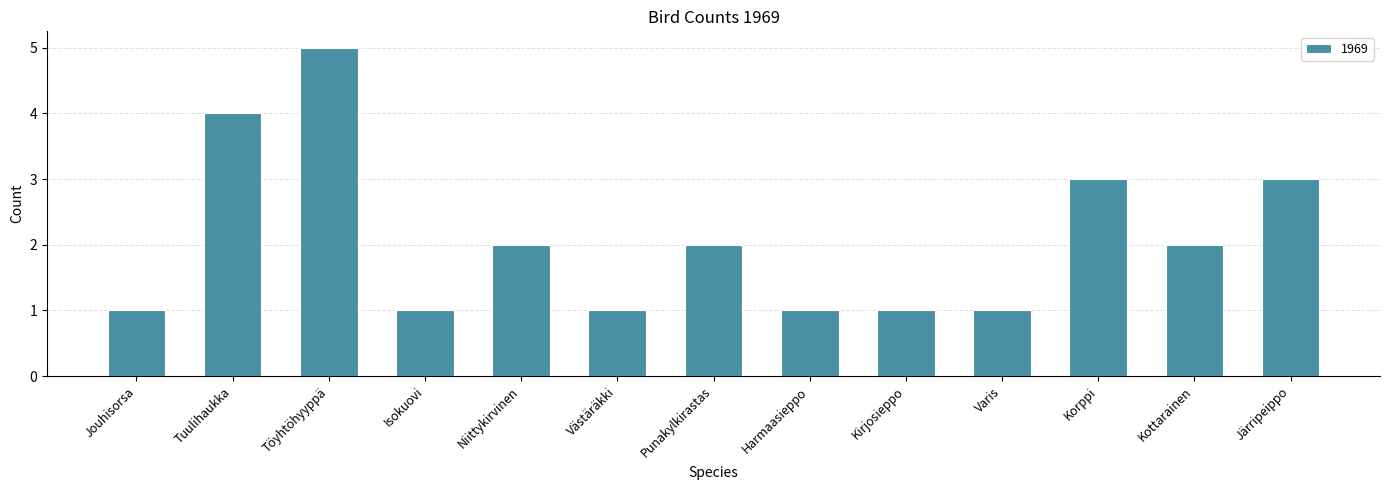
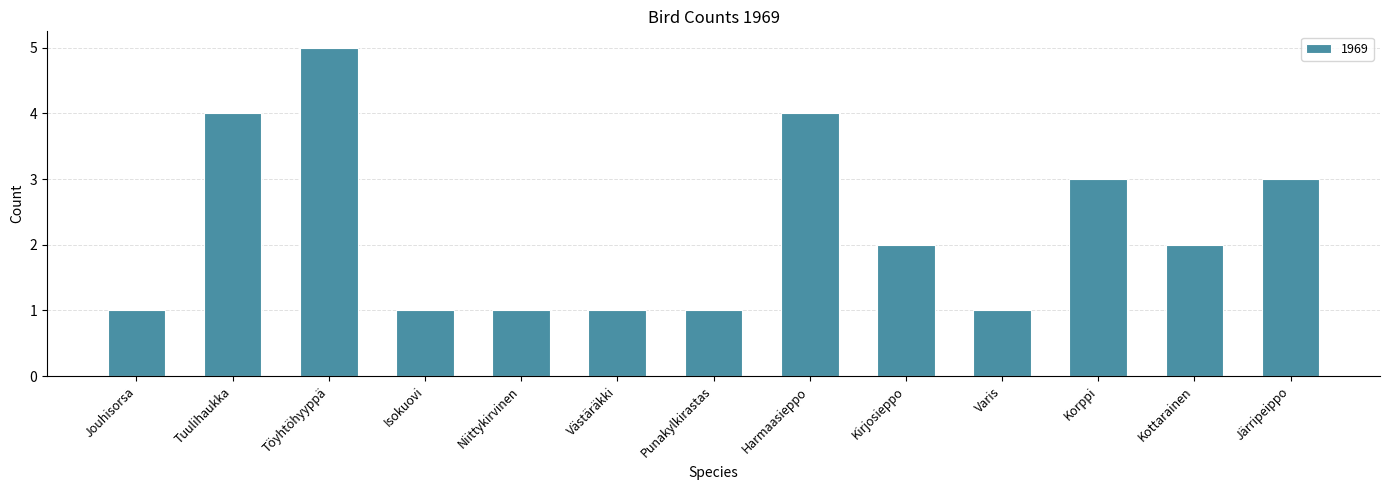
Niittykirvinen: 2 -> 1
Punakylkirastas: 2 -> 1
Harmaasieppo: 1 -> 4
Kirjosieppo: 1 -> 2
